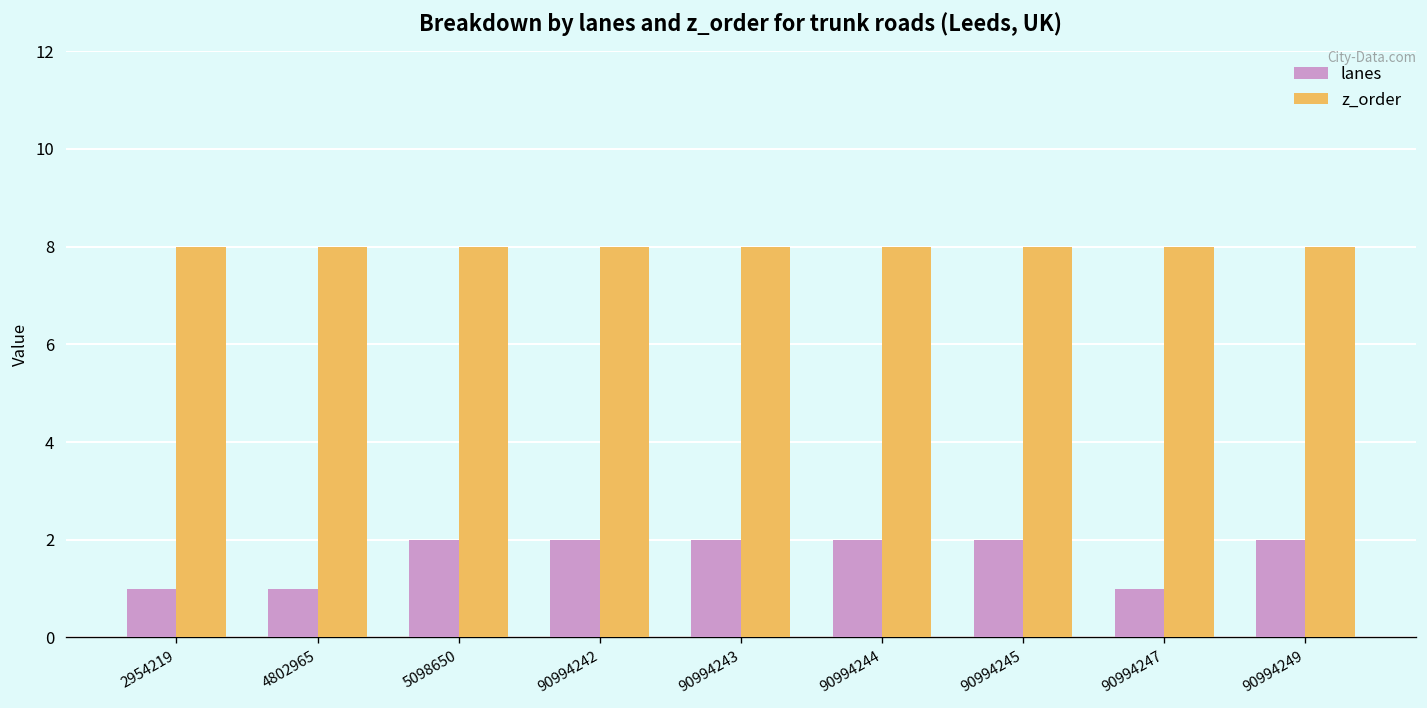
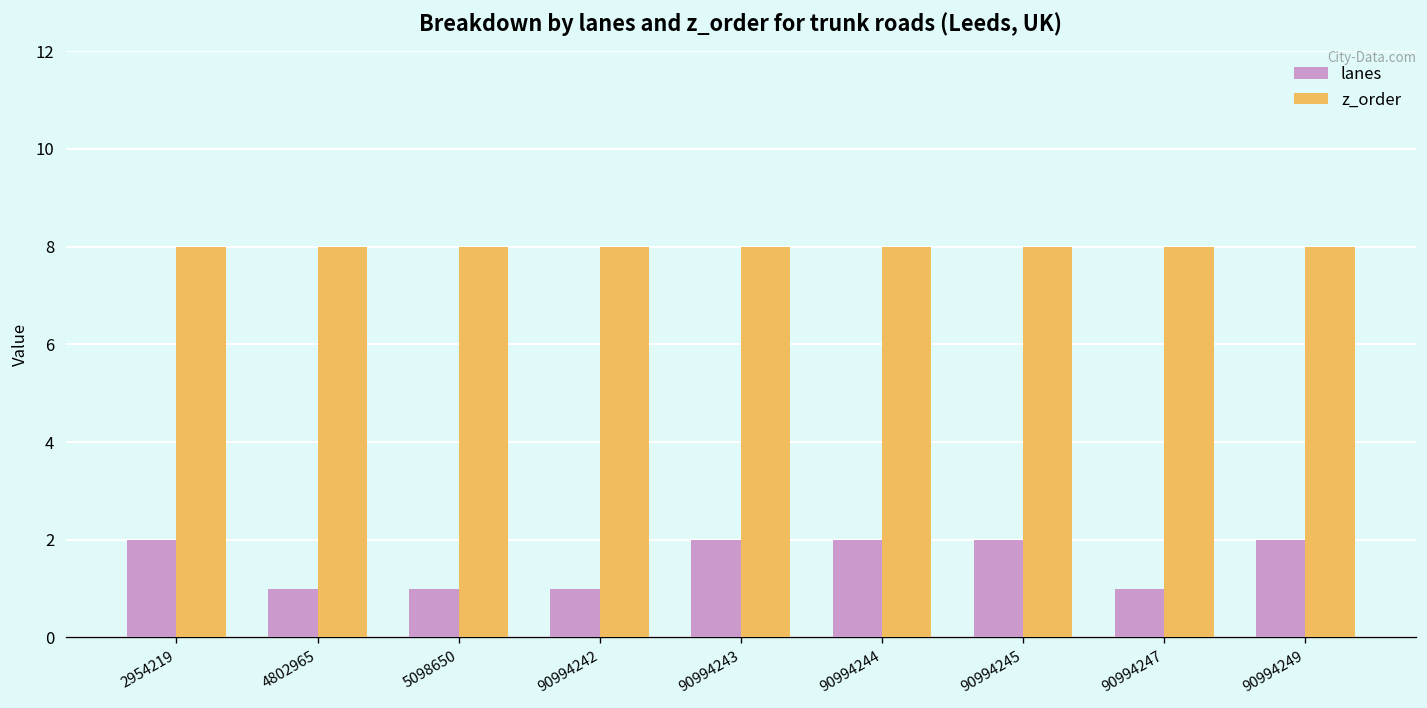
lanes, 2954219: 1 -> 2
lanes, 5098650: 2 -> 1
lanes, 90994242: 2 -> 1
